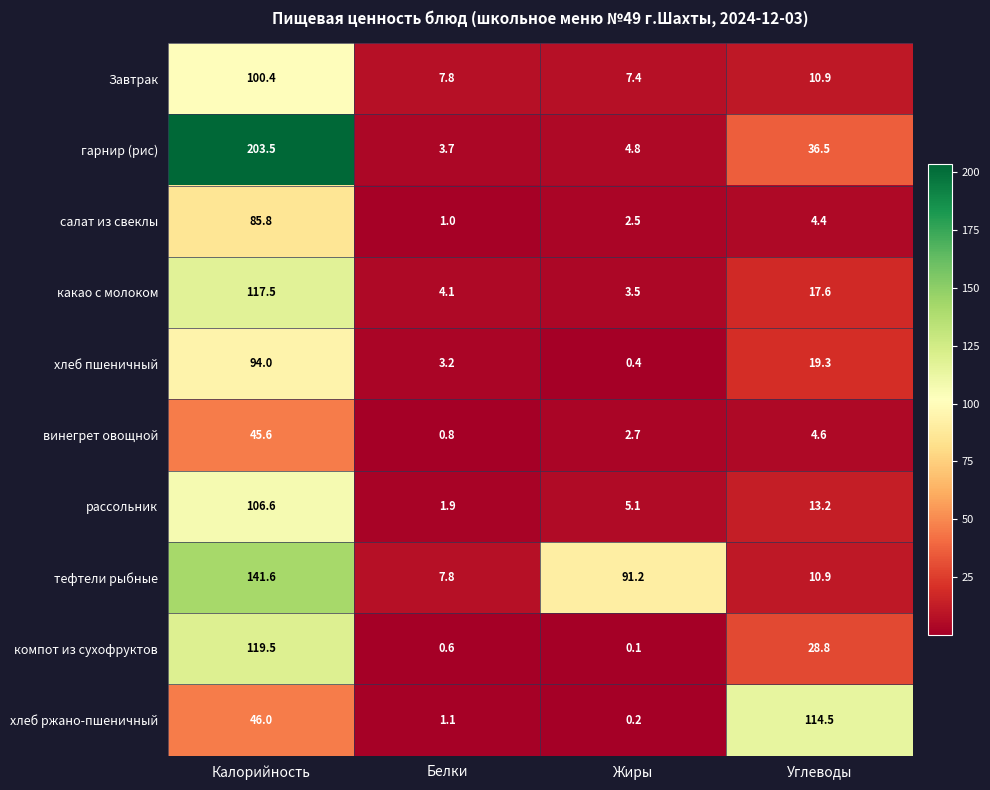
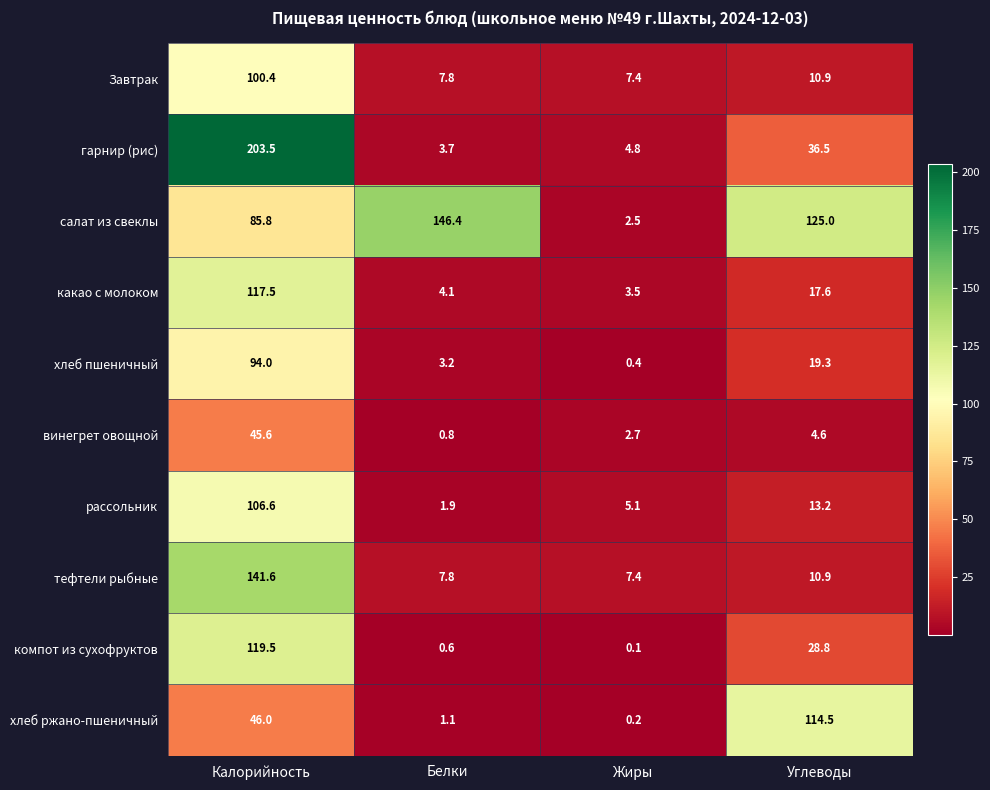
салат из свеклы, Белки: 1.0 -> 146.4
салат из свеклы, Углеводы: 4.4 -> 125.0
тефтели рыбные, Жиры: 91.2 -> 7.4
